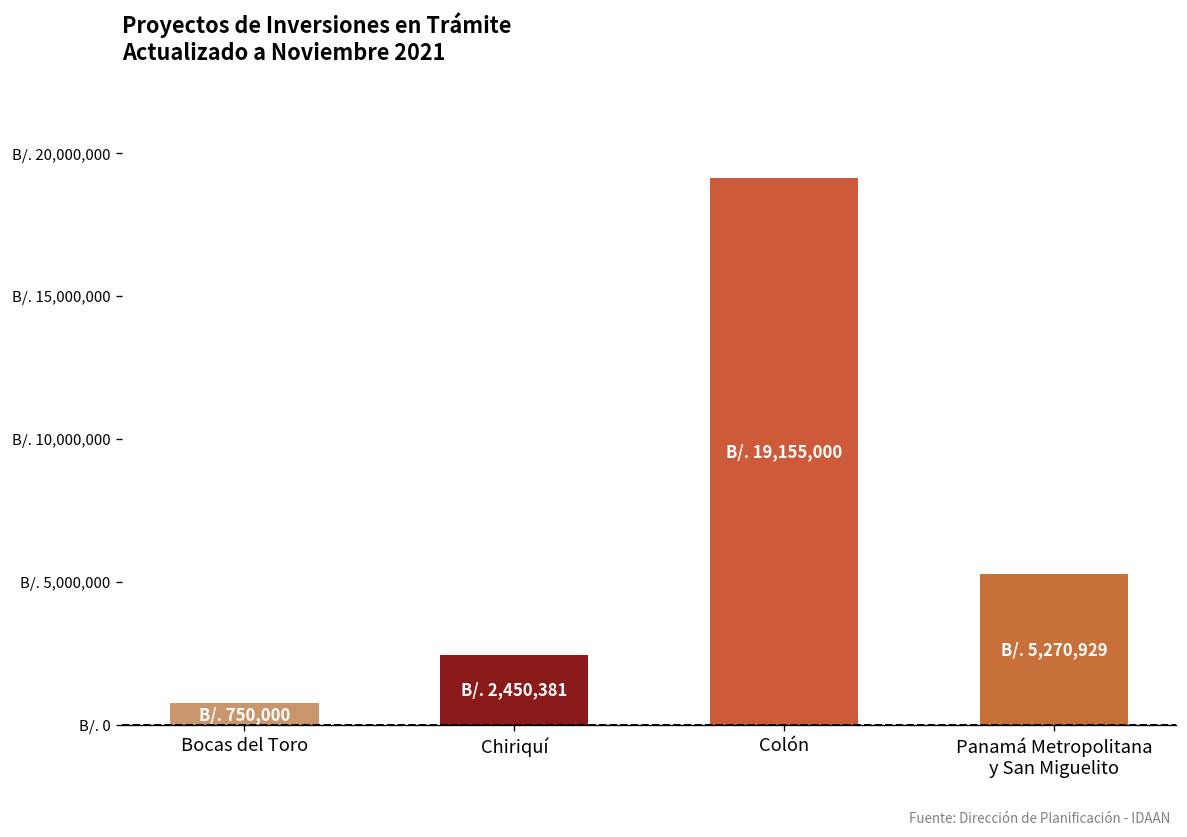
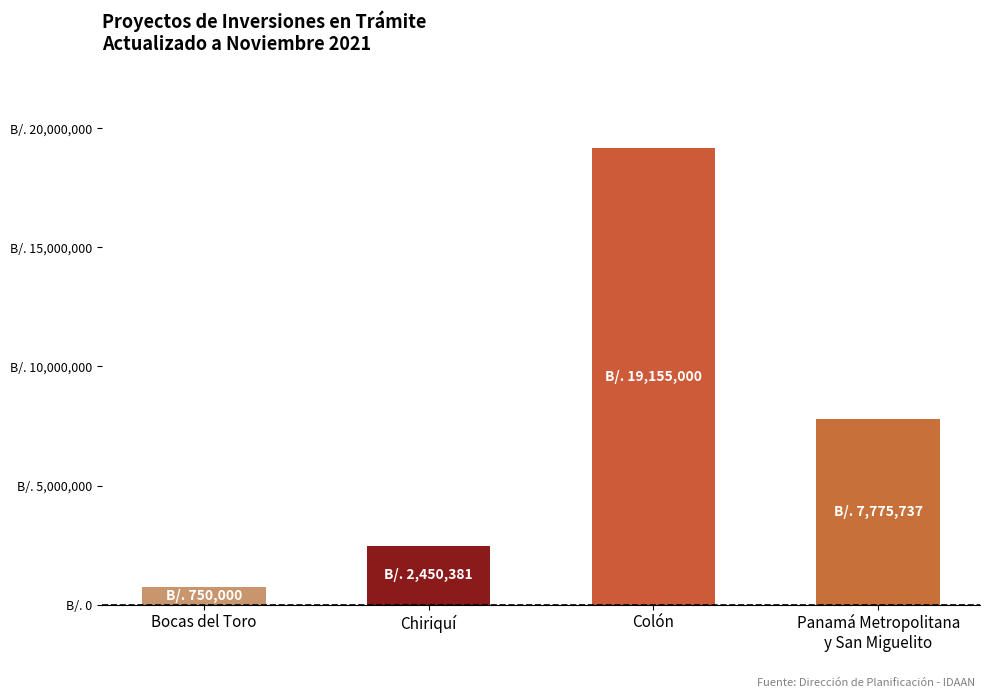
Panamá Metropolitana y San Miguelito: 5,270,929 -> 7,775,737
